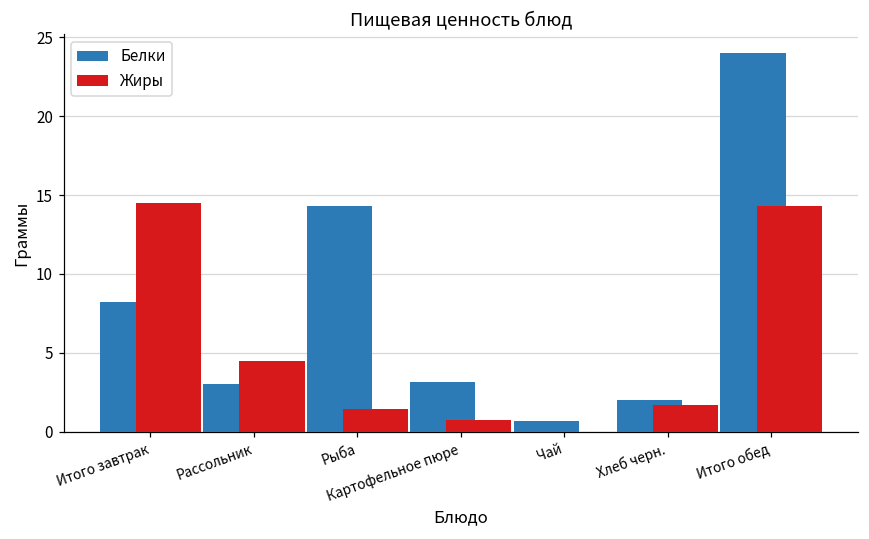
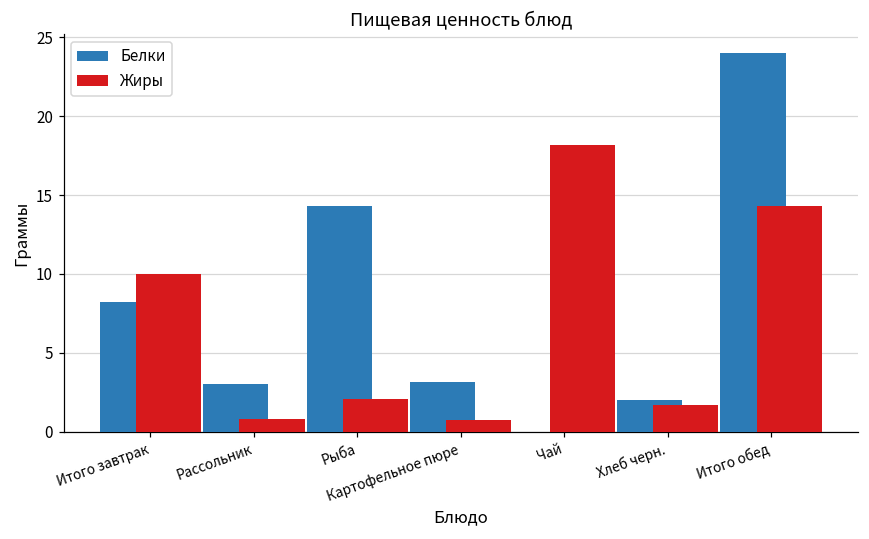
Жиры, Итого завтрак: 14.5 -> 10.0
Жиры, Рассольник: 4.5 -> 0.8
Жиры, Рыба: 1.4 -> 2.1
Белки, Чай: 0.7 -> 0.0
Жиры, Чай: 0.0 -> 18.2
